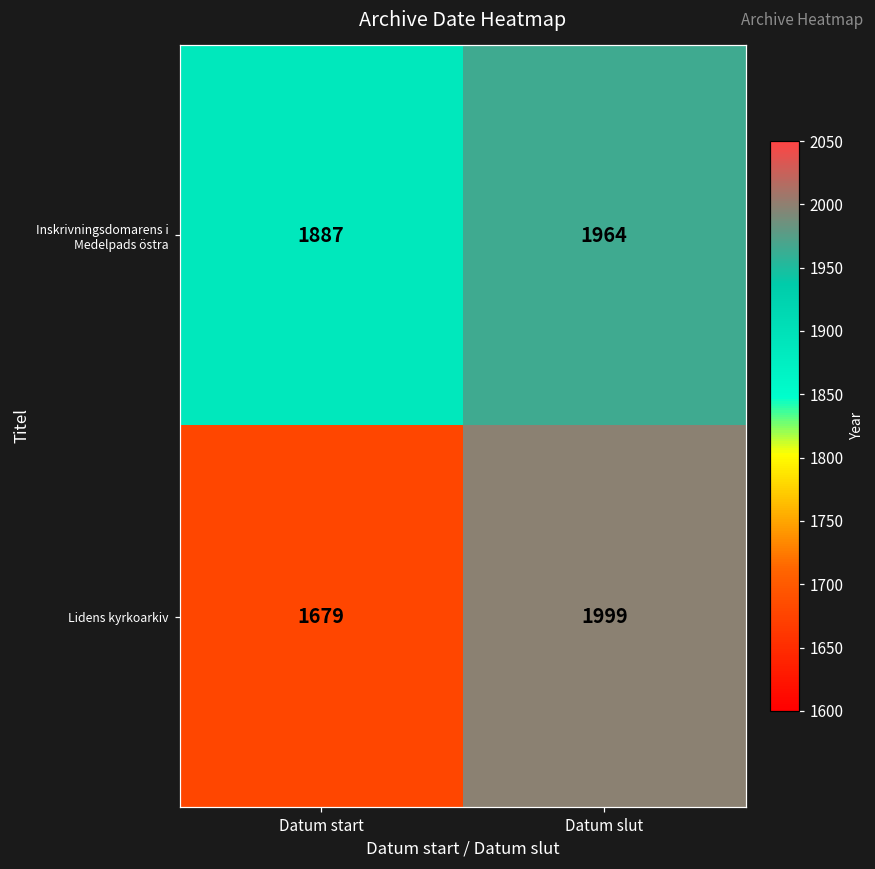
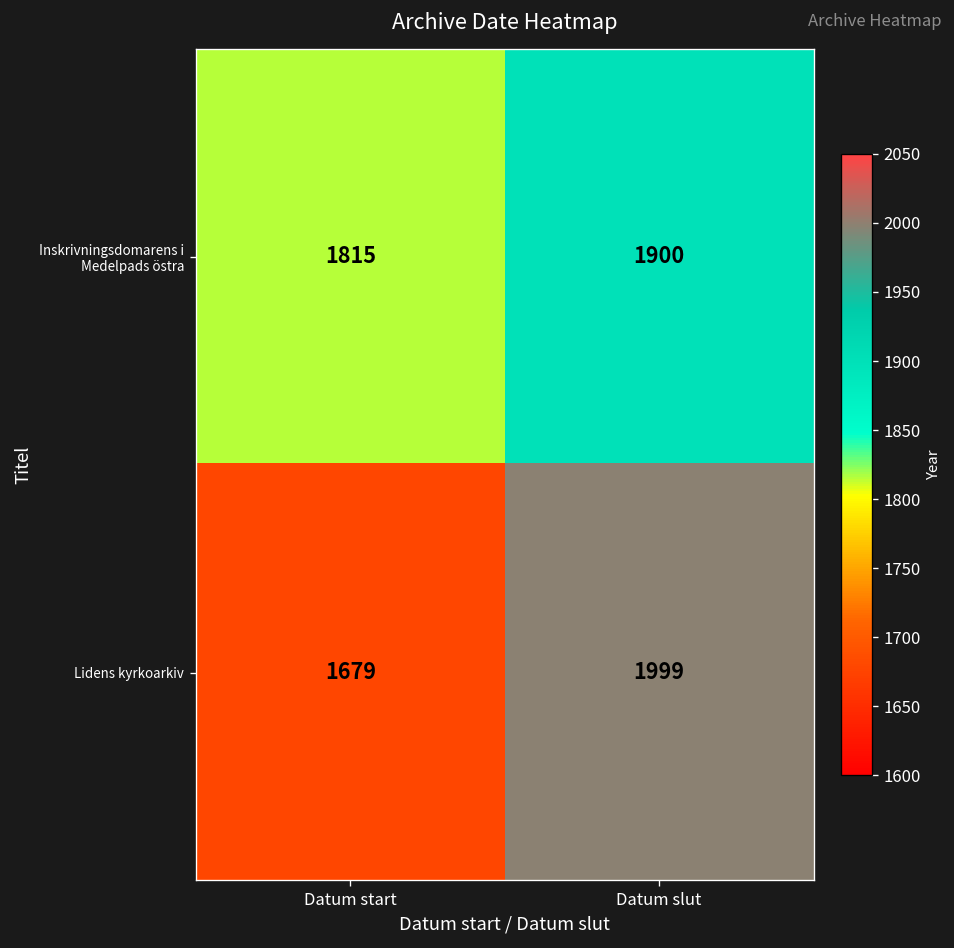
Inskrivningsdomarens i Medelpads östra, Datum start: 1887 -> 1815
Inskrivningsdomarens i Medelpads östra, Datum slut: 1964 -> 1900
